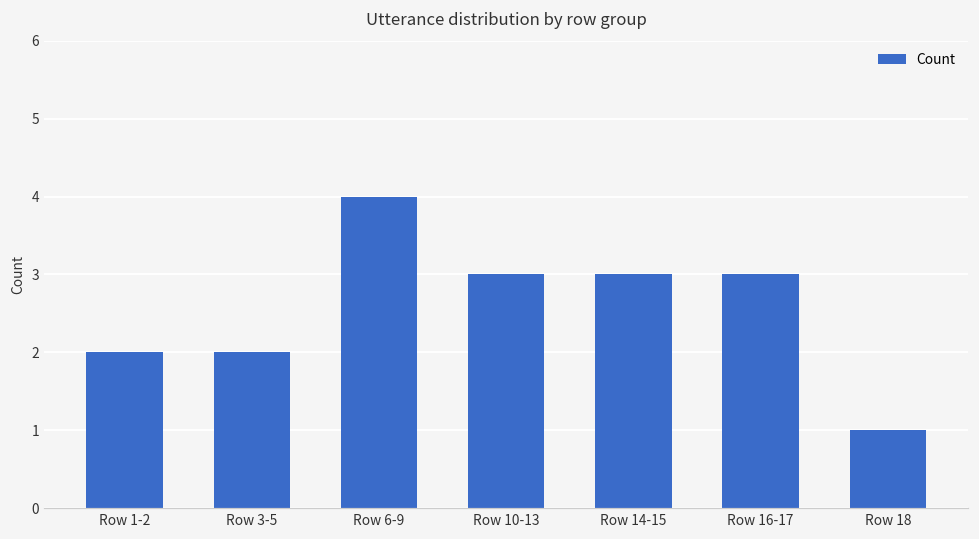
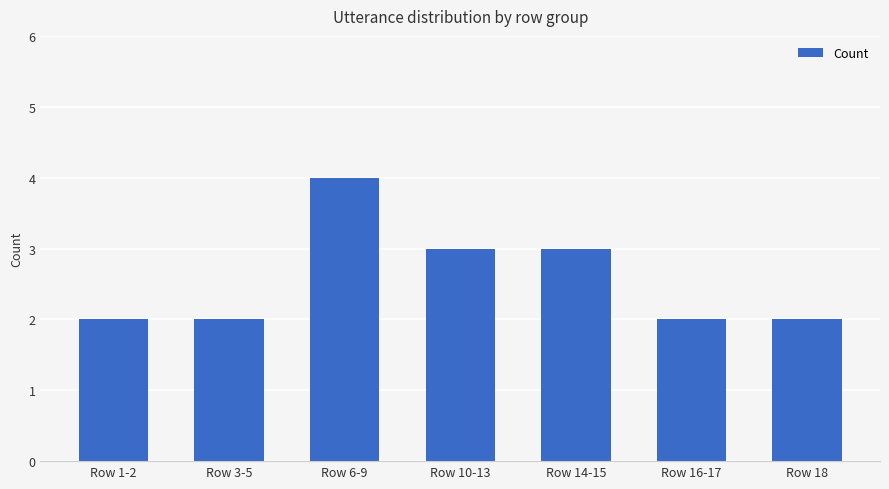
Row 16-17: 3 -> 2
Row 18: 1 -> 2
